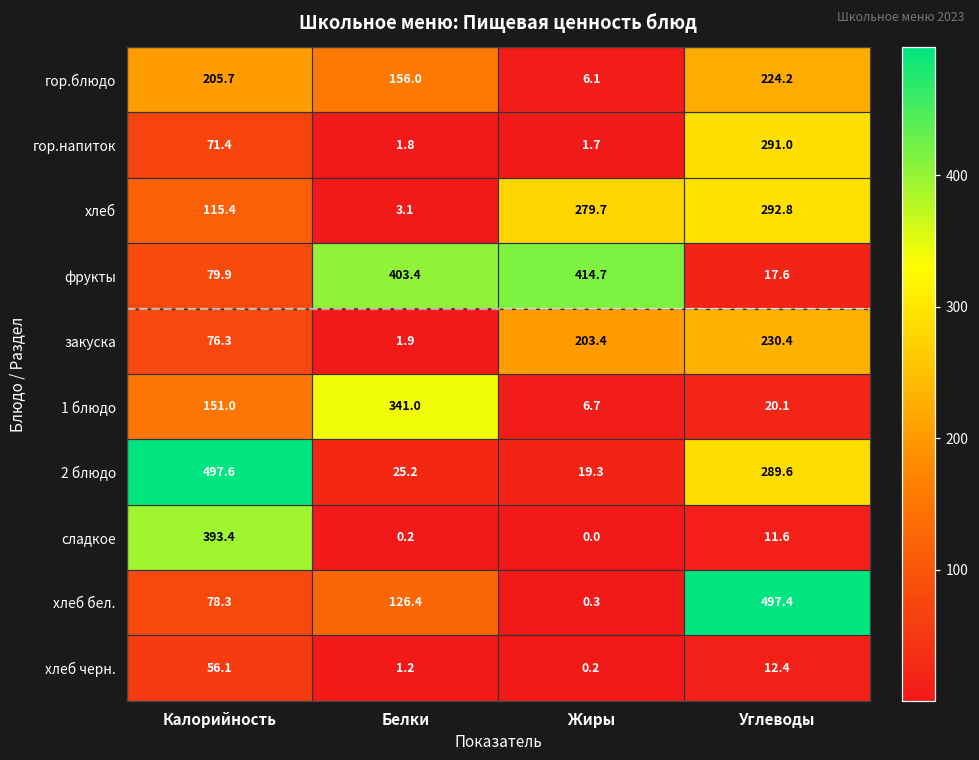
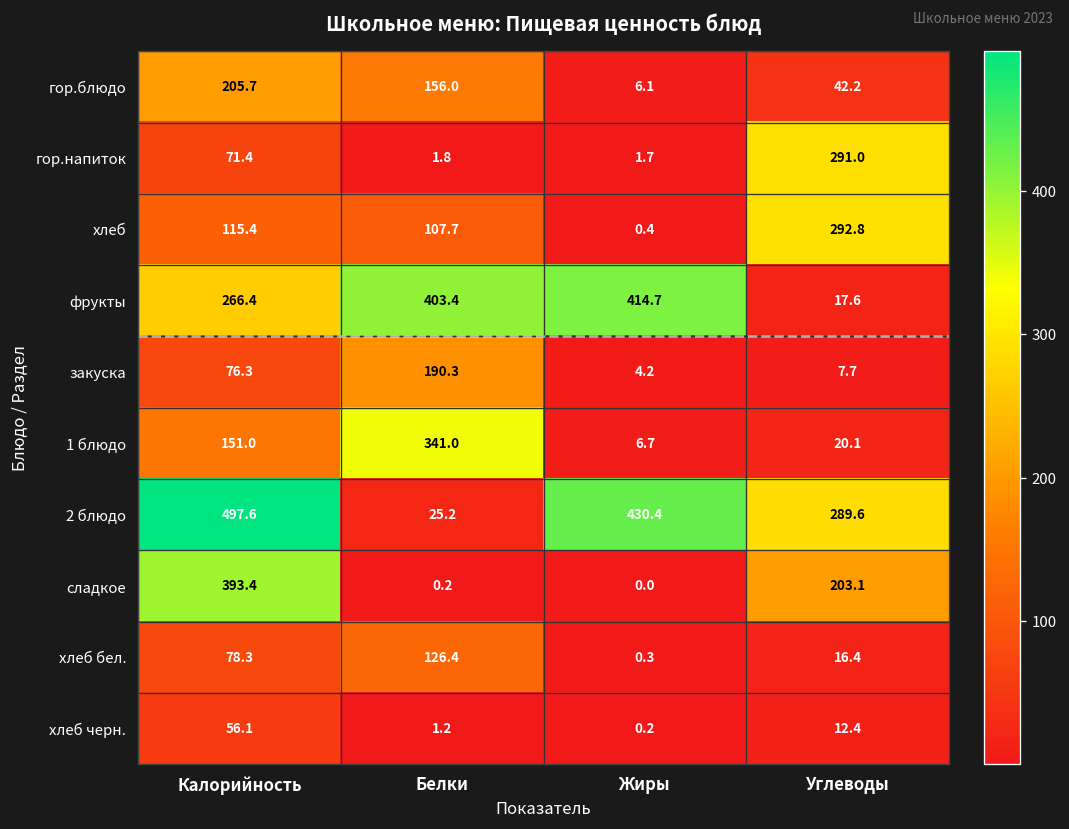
гор.блюдо, Углеводы: 224.2 -> 42.2
хлеб, Белки: 3.1 -> 107.7
хлеб, Жиры: 279.7 -> 0.4
фрукты, Калорийность: 79.9 -> 266.4
закуска, Белки: 1.9 -> 190.3
закуска, Жиры: 203.4 -> 4.2
закуска, Углеводы: 230.4 -> 7.7
2 блюдо, Жиры: 19.3 -> 430.4
сладкое, Углеводы: 11.6 -> 203.1
хлеб бел., Углеводы: 497.4 -> 16.4
